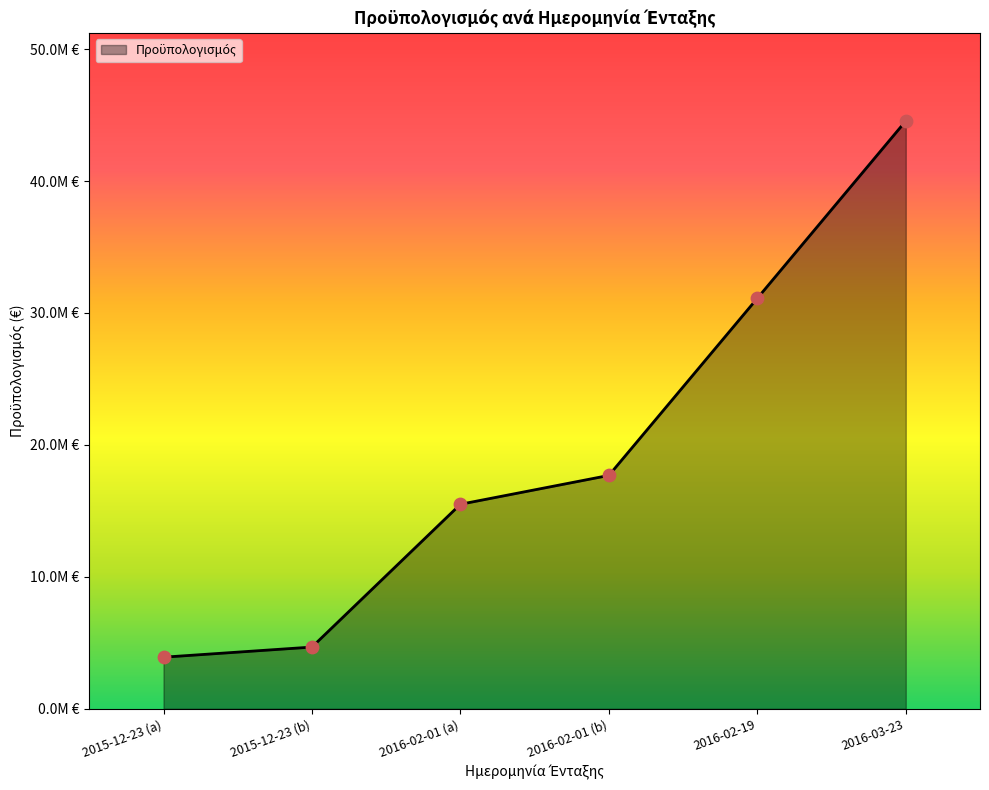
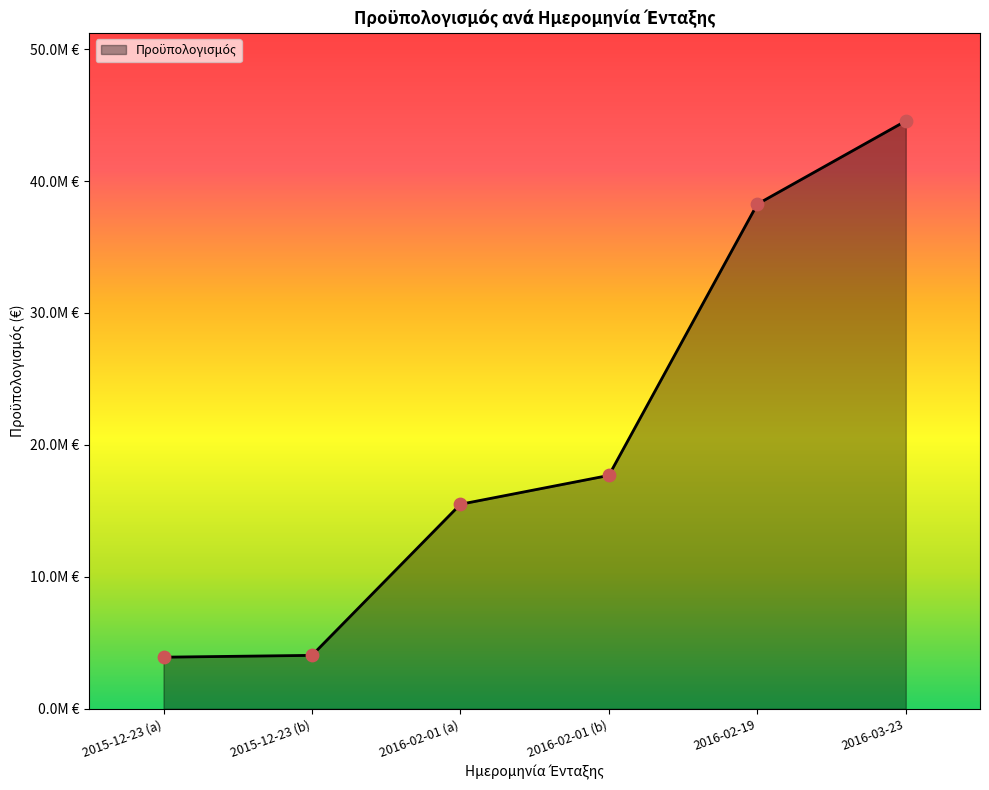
2015-12-23 (b): 4.7M € -> 4.0M €
2016-02-19: 31.1M € -> 38.2M €
